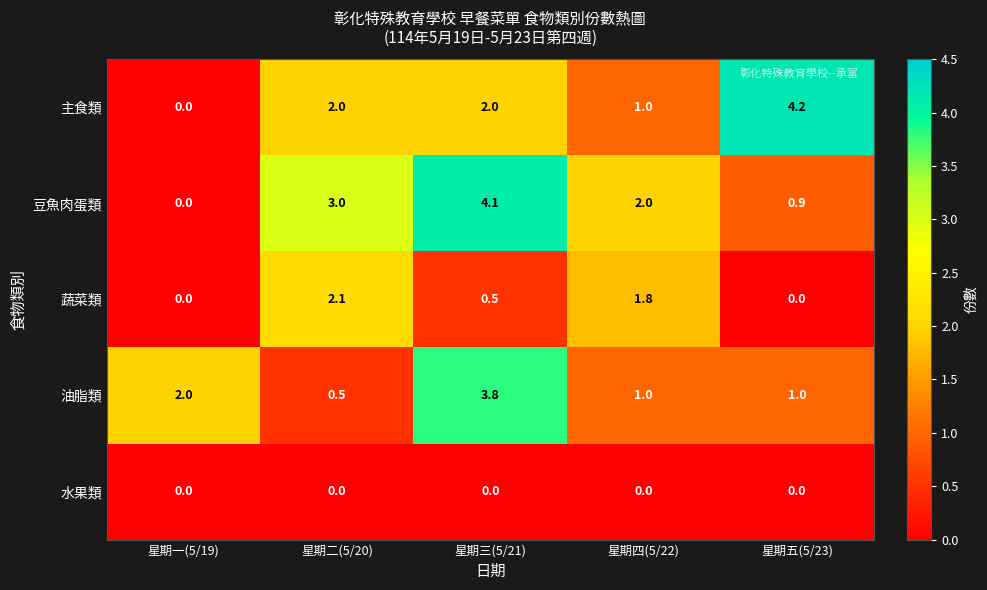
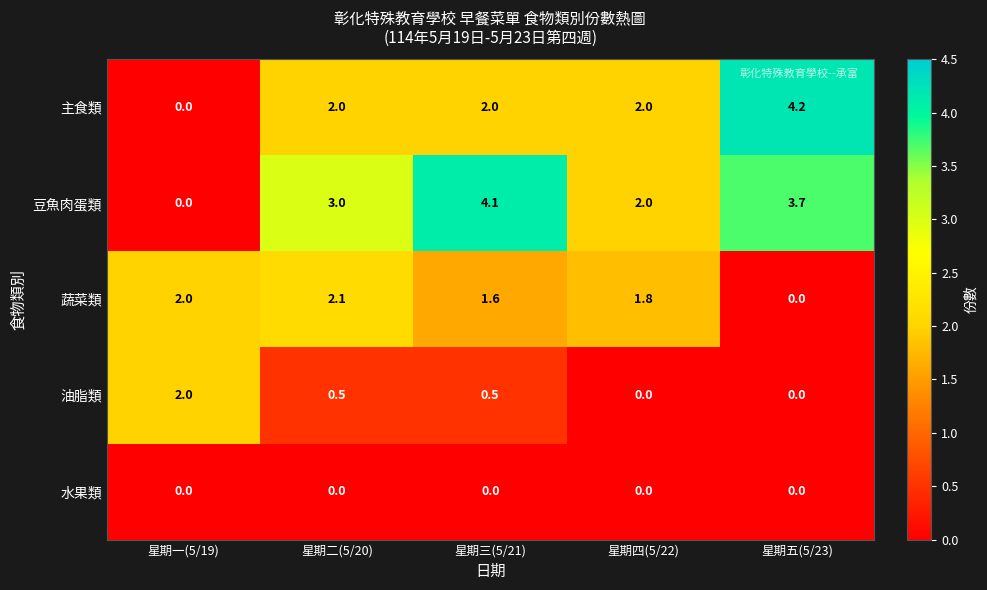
主食類, 星期四(5/22): 1.0 -> 2.0
豆魚肉蛋類, 星期五(5/23): 0.9 -> 3.7
蔬菜類, 星期一(5/19): 0.0 -> 2.0
蔬菜類, 星期三(5/21): 0.5 -> 1.6
油脂類, 星期三(5/21): 3.8 -> 0.5
油脂類, 星期四(5/22): 1.0 -> 0.0
油脂類, 星期五(5/23): 1.0 -> 0.0
